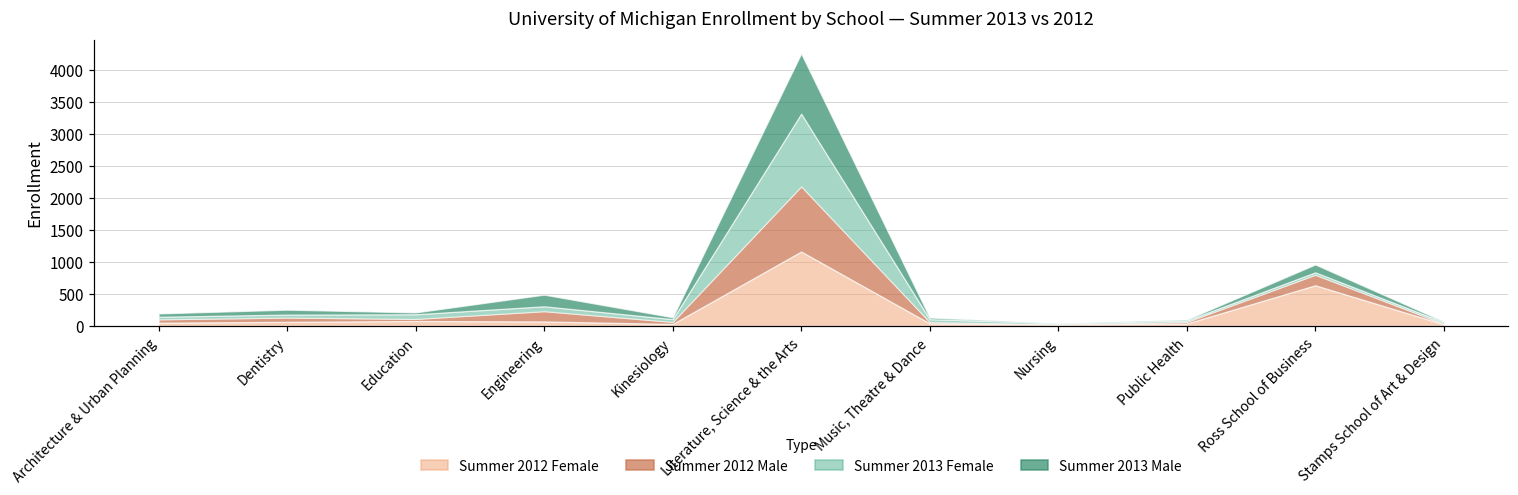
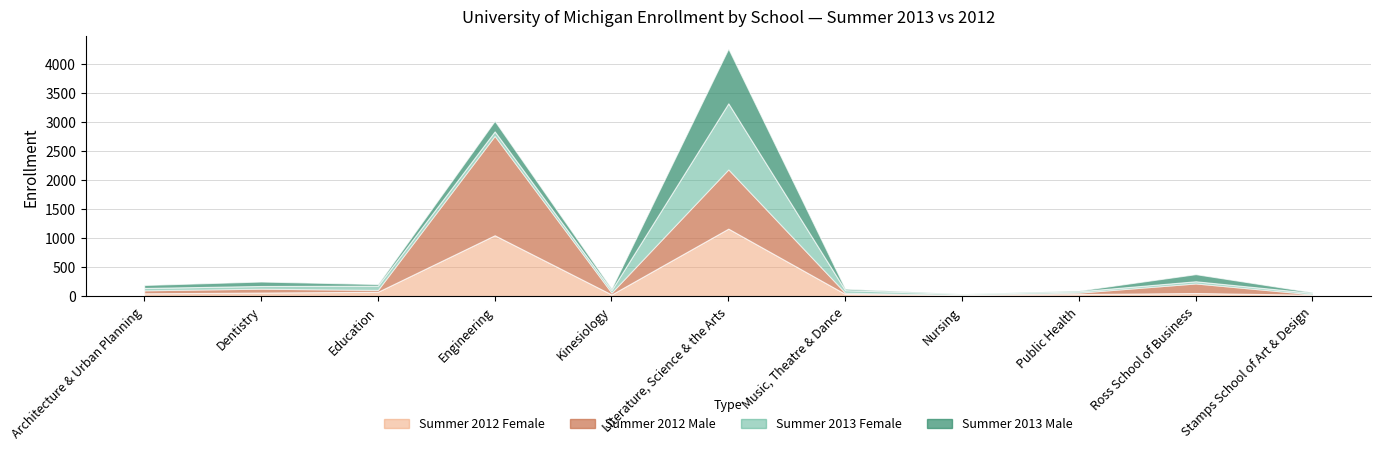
Summer 2012 Female, Engineering: 100 -> 1000
Summer 2012 Male, Engineering: 200 -> 1700
Summer 2012 Female, Ross School of Business: 600 -> 100
